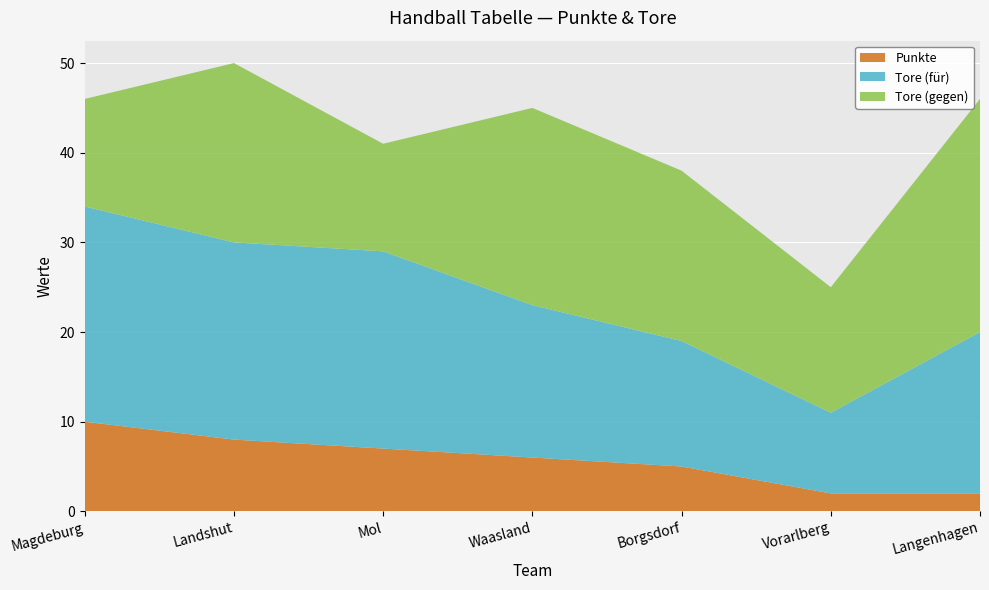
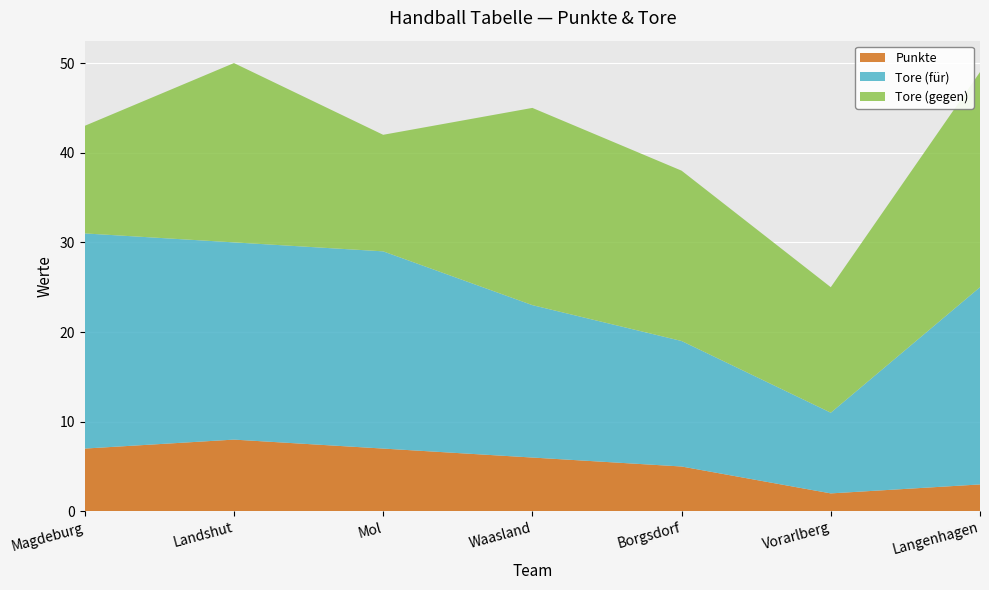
Punkte, Magdeburg: 10 -> 7
Tore (gegen), Mol: 12 -> 13
Punkte, Langenhagen: 2 -> 3
Tore (für), Langenhagen: 18 -> 22
Tore (gegen), Langenhagen: 26 -> 24
